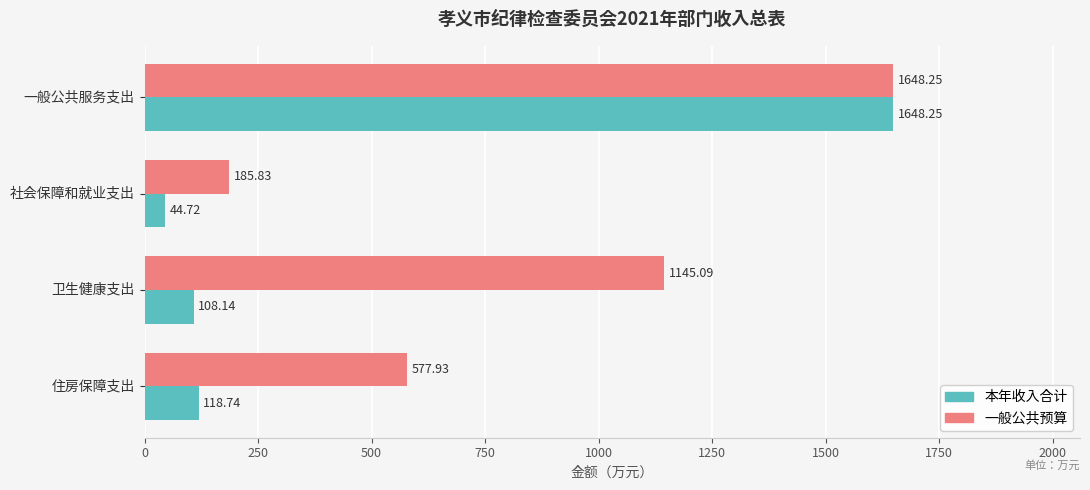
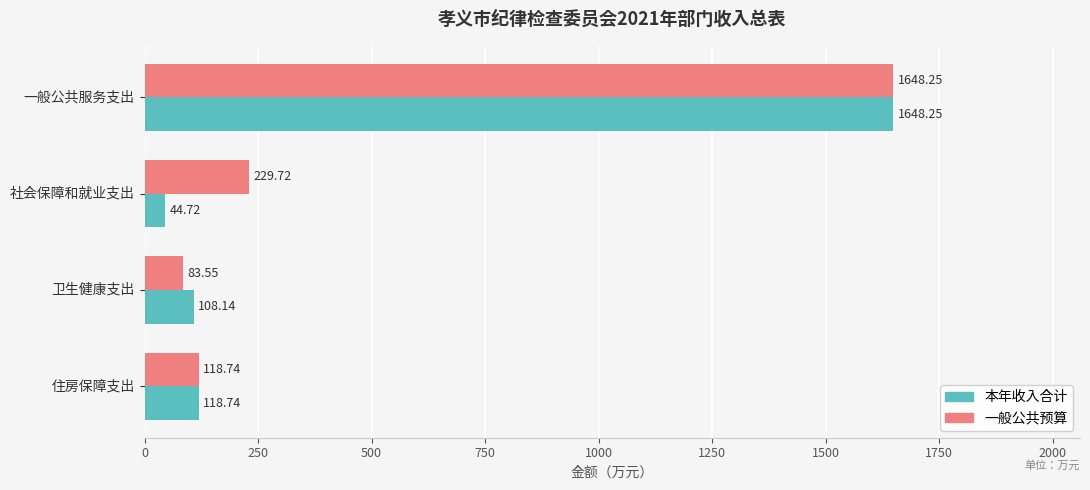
一般公共预算, 社会保障和就业支出: 185.83 -> 229.72
一般公共预算, 卫生健康支出: 1145.09 -> 83.55
一般公共预算, 住房保障支出: 577.93 -> 118.74
